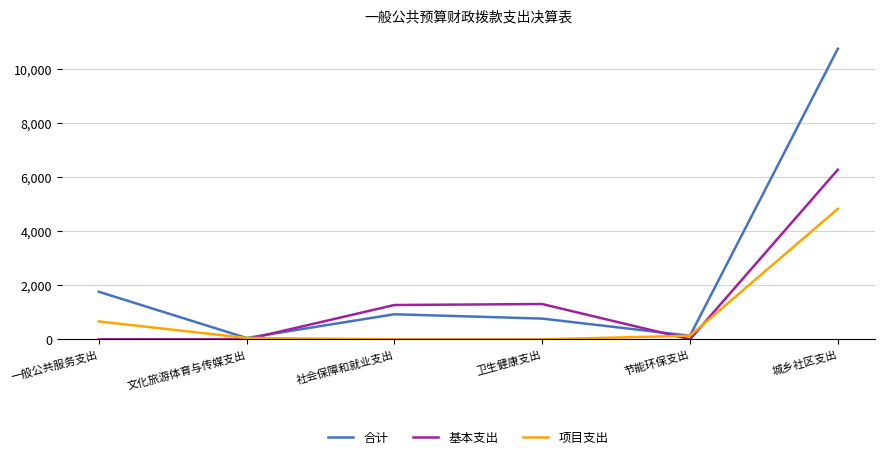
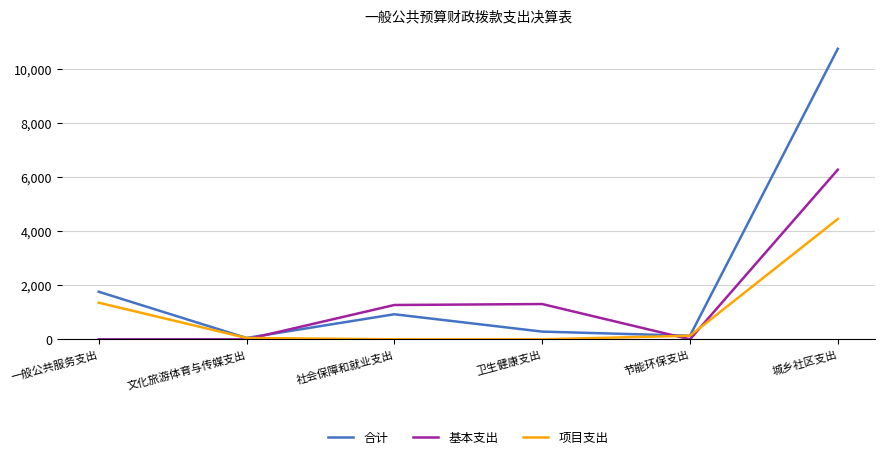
项目支出, 一般公共服务支出: 700 -> 1,400
合计, 卫生健康支出: 800 -> 300
项目支出, 城乡社区支出: 4,800 -> 4,500
